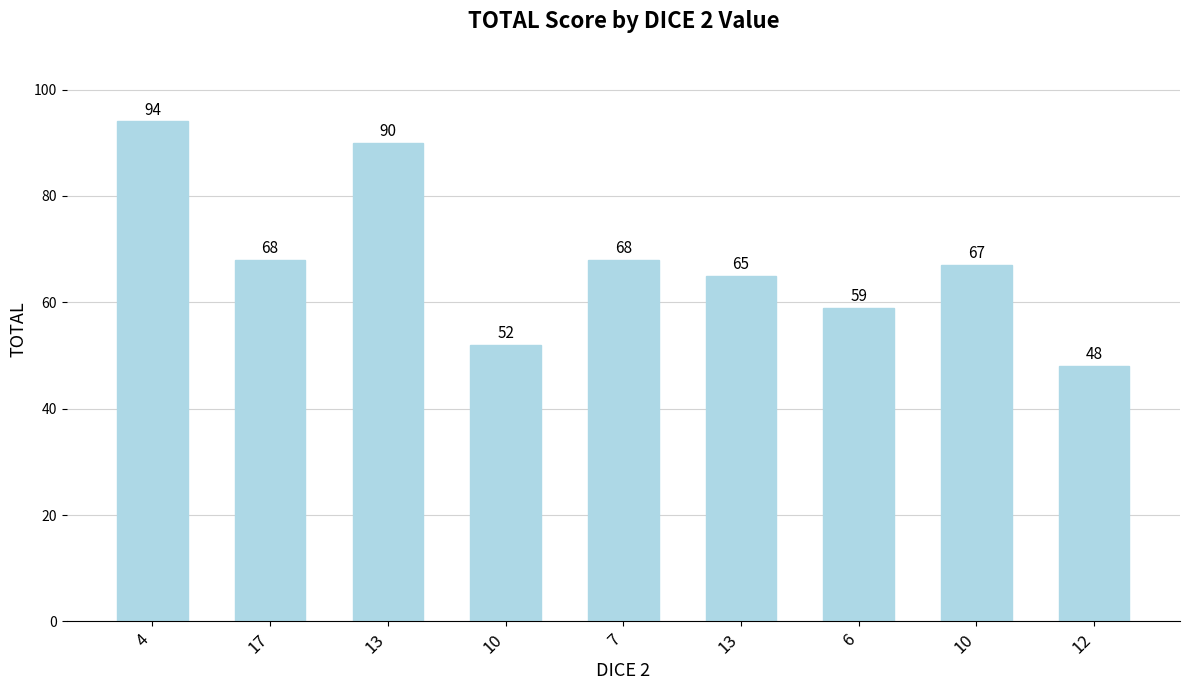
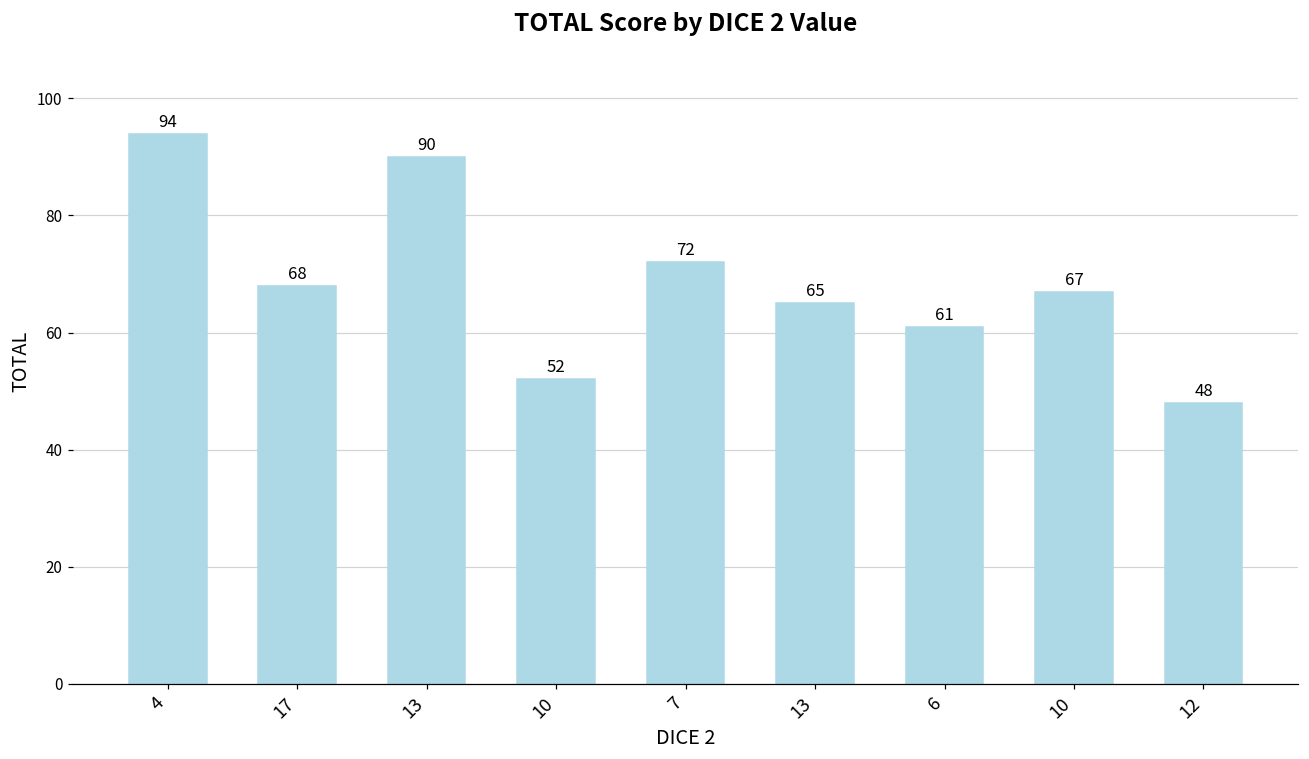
7: 68 -> 72
6: 59 -> 61
